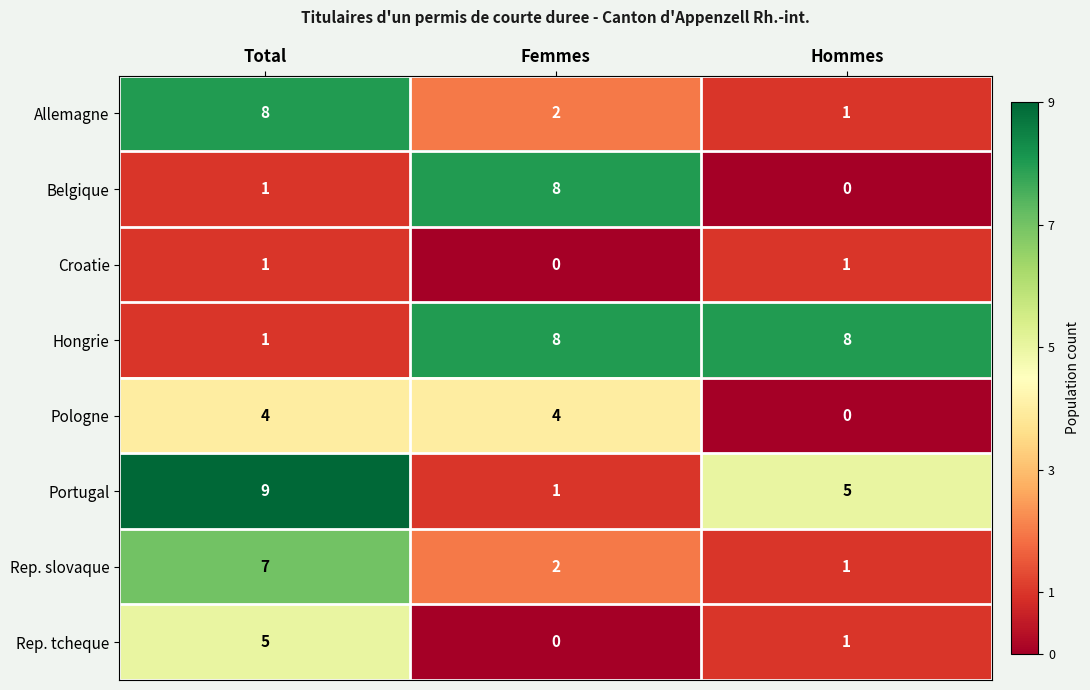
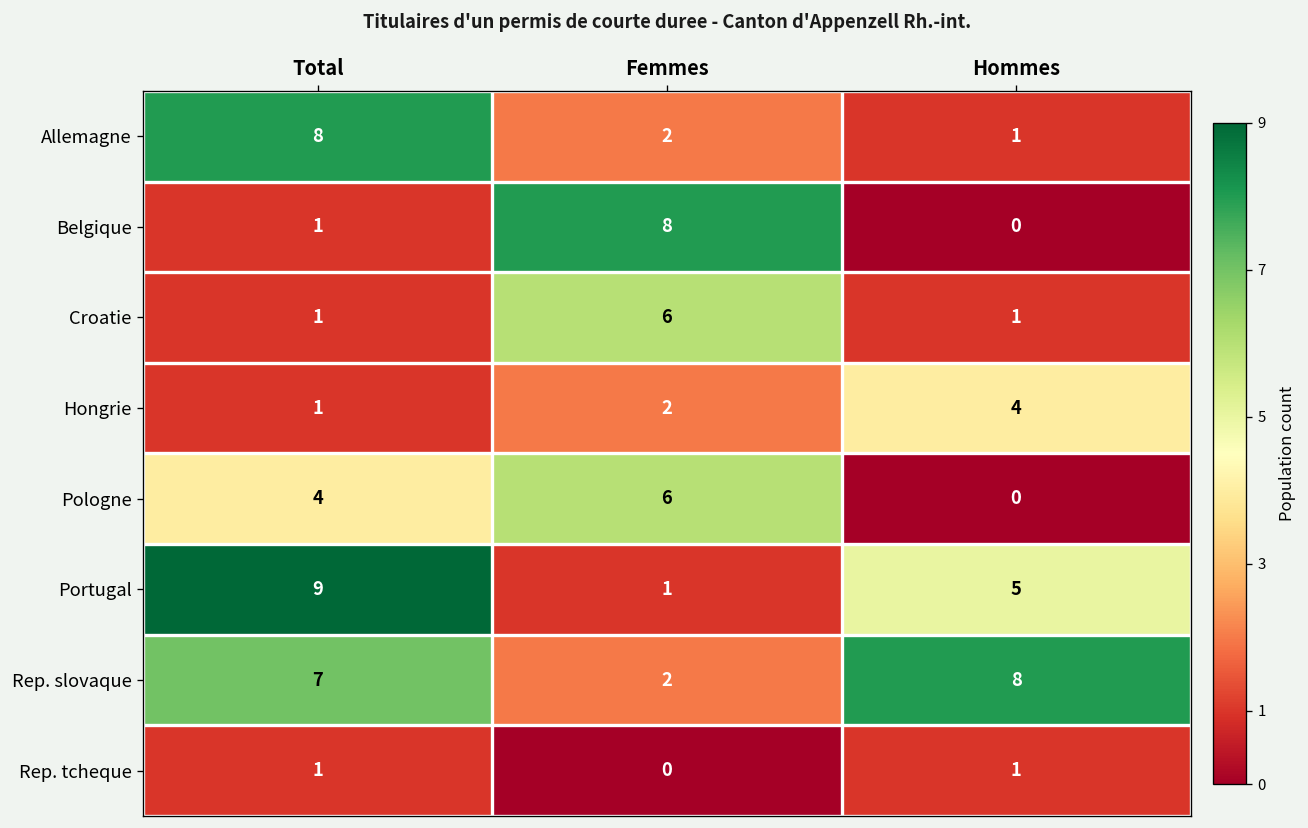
Croatie, Femmes: 0 -> 6
Hongrie, Femmes: 8 -> 2
Hongrie, Hommes: 8 -> 4
Pologne, Femmes: 4 -> 6
Rep. slovaque, Hommes: 1 -> 8
Rep. tcheque, Total: 5 -> 1
